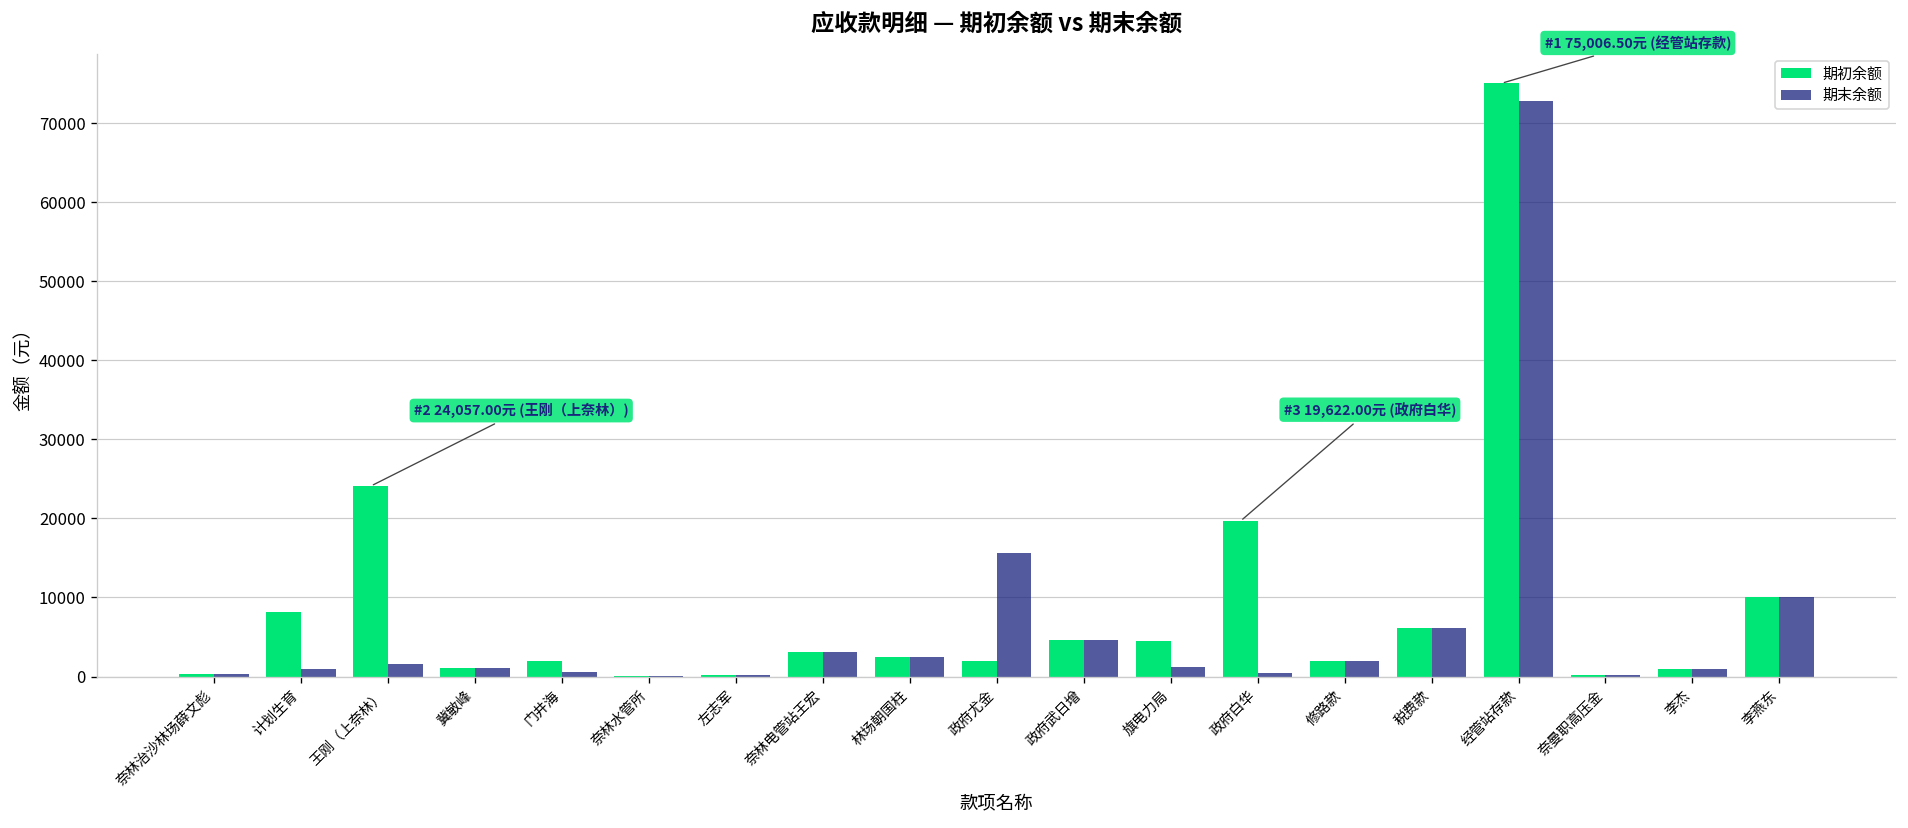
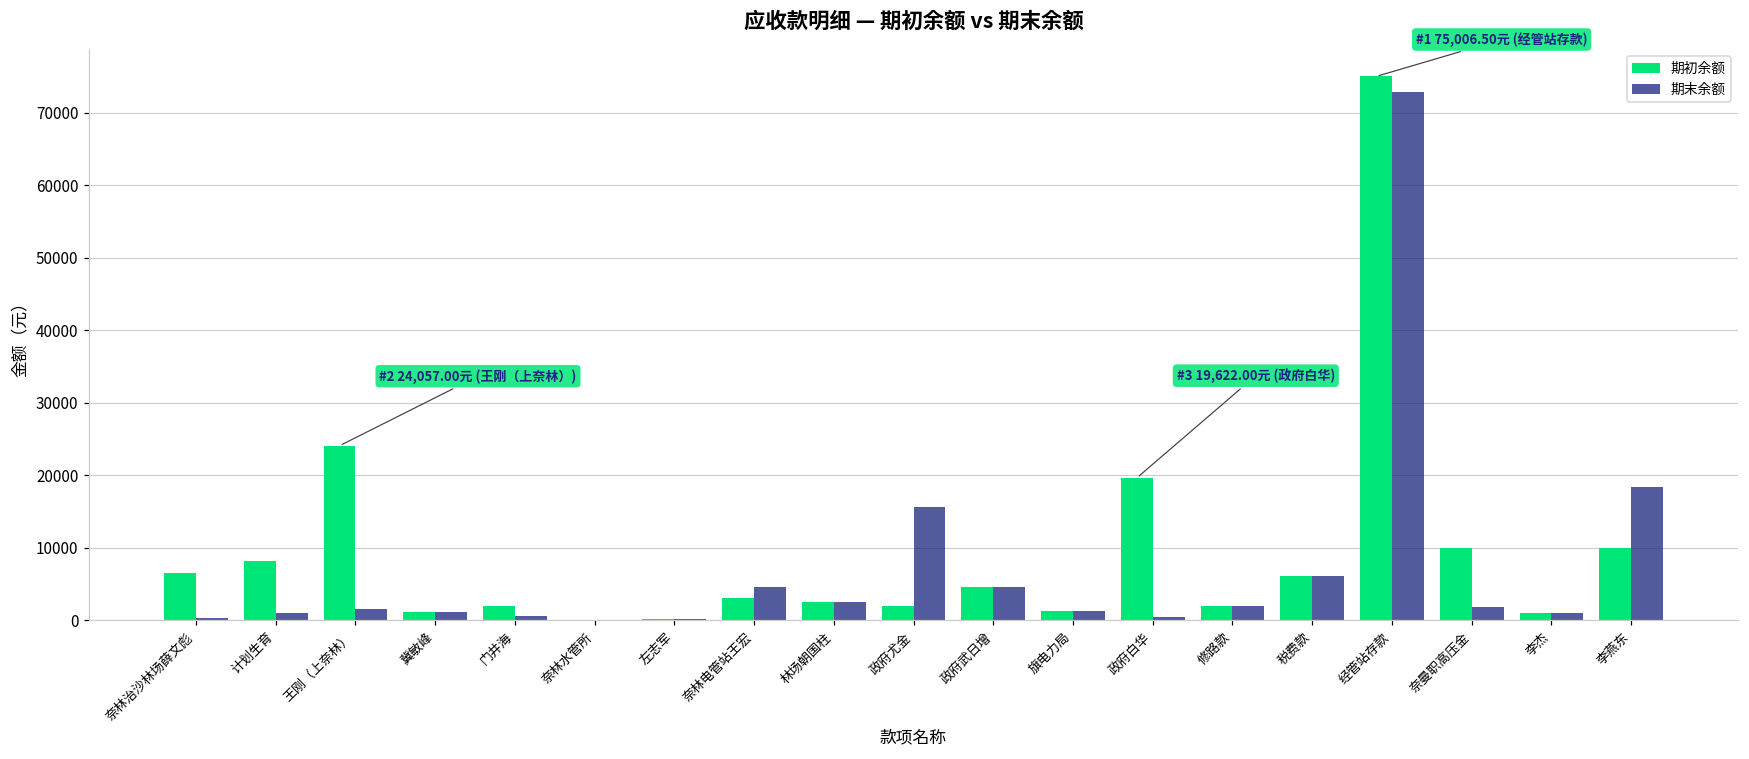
期初余额, 奈林治沙林场薛文彪: 0 -> 7000
期末余额, 奈林电管站王宏: 3000 -> 5000
期初余额, 旗电力局: 4000 -> 1000
期初余额, 奈曼职高压金: 0 -> 10000
期末余额, 奈曼职高压金: 0 -> 2000
期末余额, 李燕东: 10000 -> 18000
